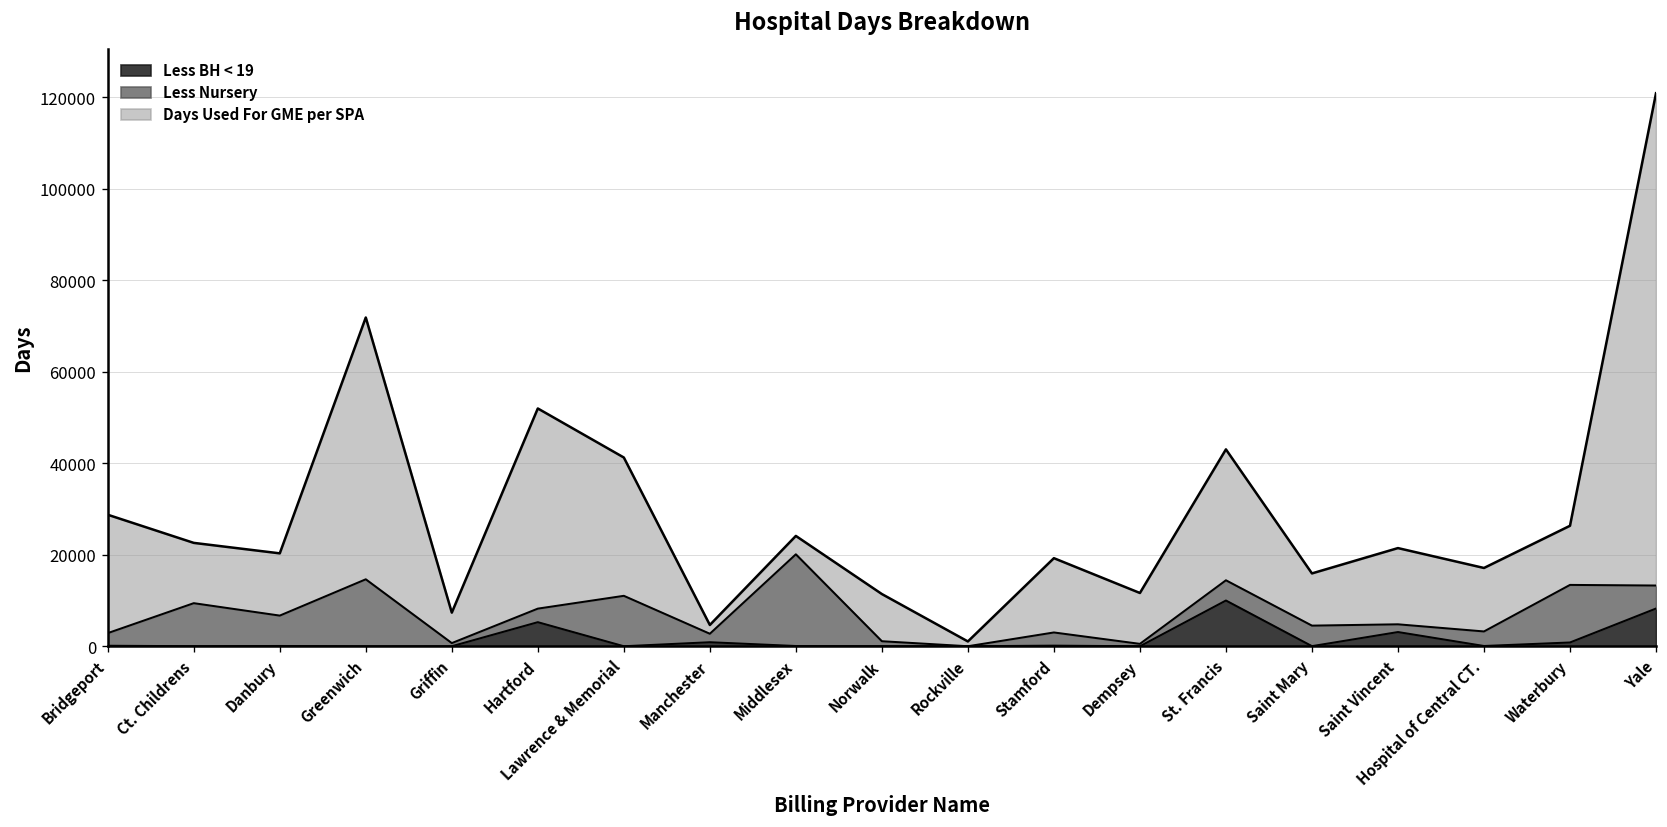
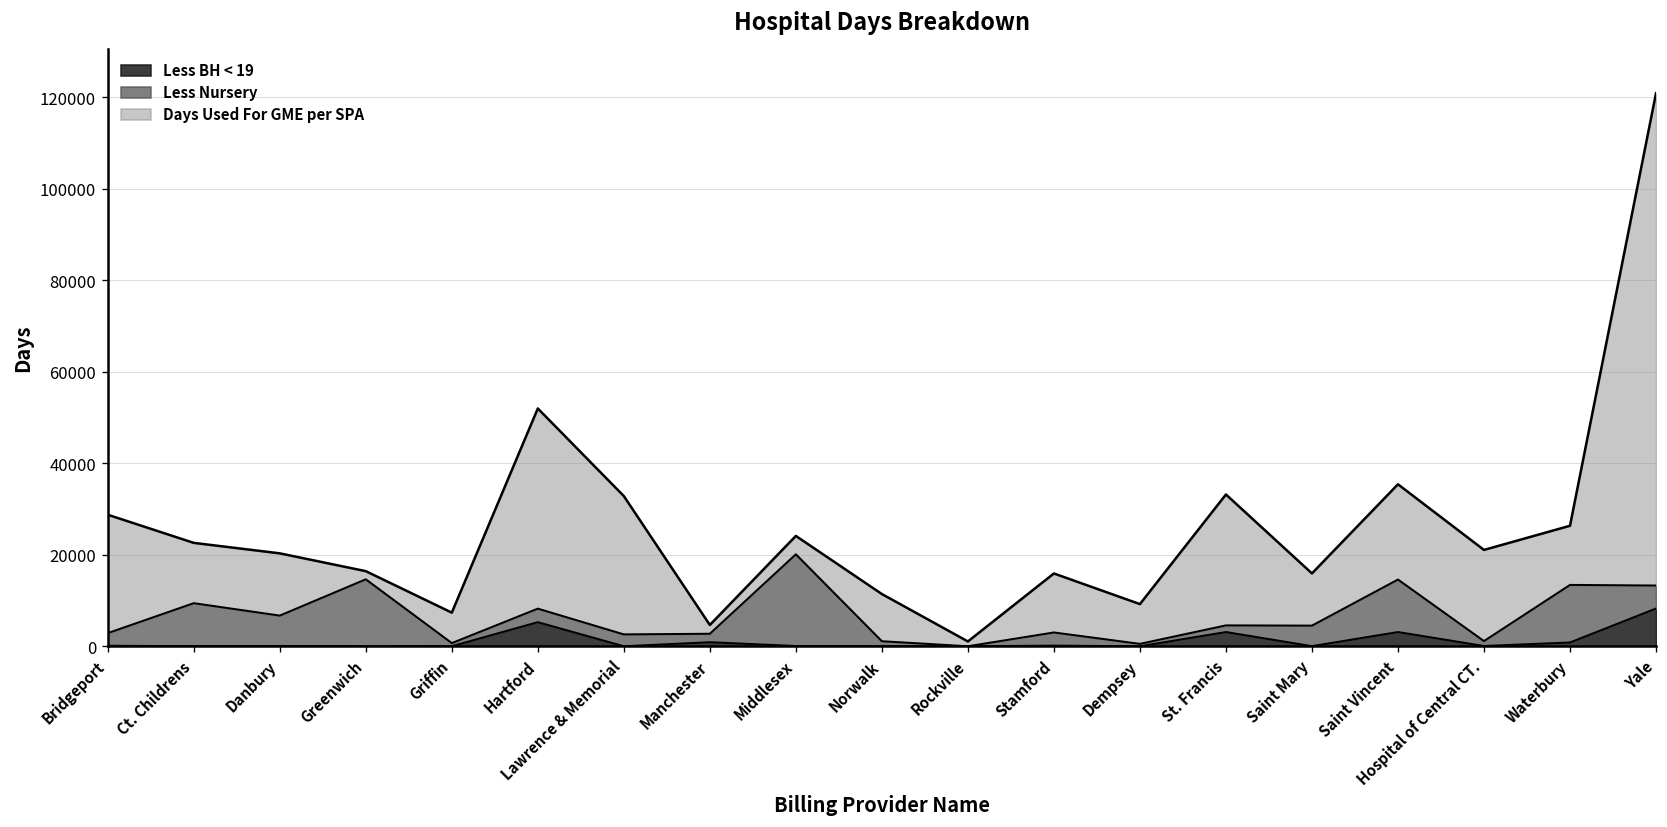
Days Used For GME per SPA, Greenwich: 57000 -> 2000
Less Nursery, Lawrence & Memorial: 11000 -> 3000
Days Used For GME per SPA, Stamford: 16000 -> 13000
Days Used For GME per SPA, Dempsey: 11000 -> 9000
Less BH < 19, St. Francis: 10000 -> 3000
Less Nursery, St. Francis: 4000 -> 1000
Less Nursery, Saint Vincent: 2000 -> 11000
Days Used For GME per SPA, Saint Vincent: 17000 -> 21000
Less Nursery, Hospital of Central CT.: 3000 -> 1000
Days Used For GME per SPA, Hospital of Central CT.: 14000 -> 20000
